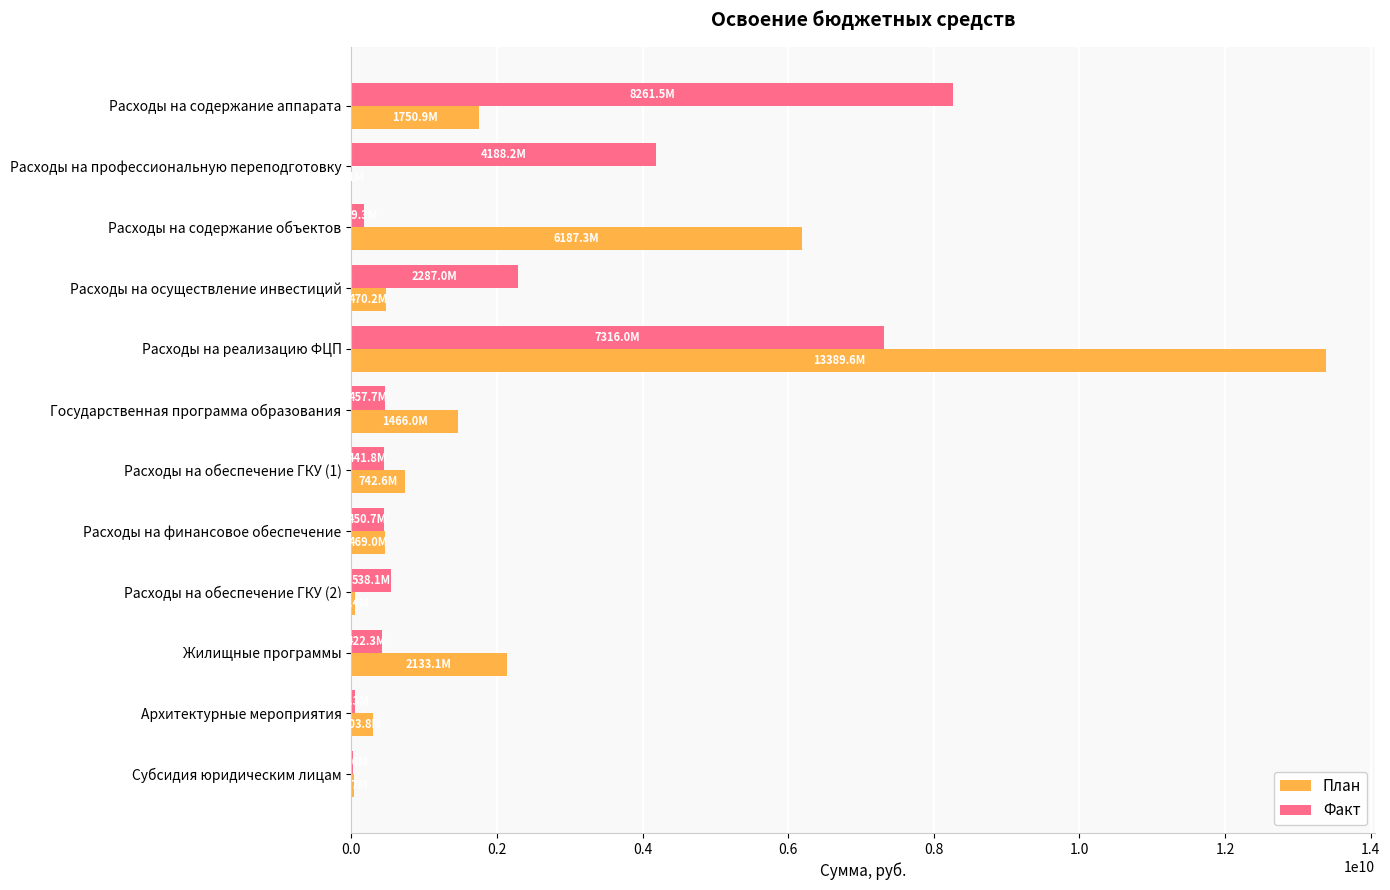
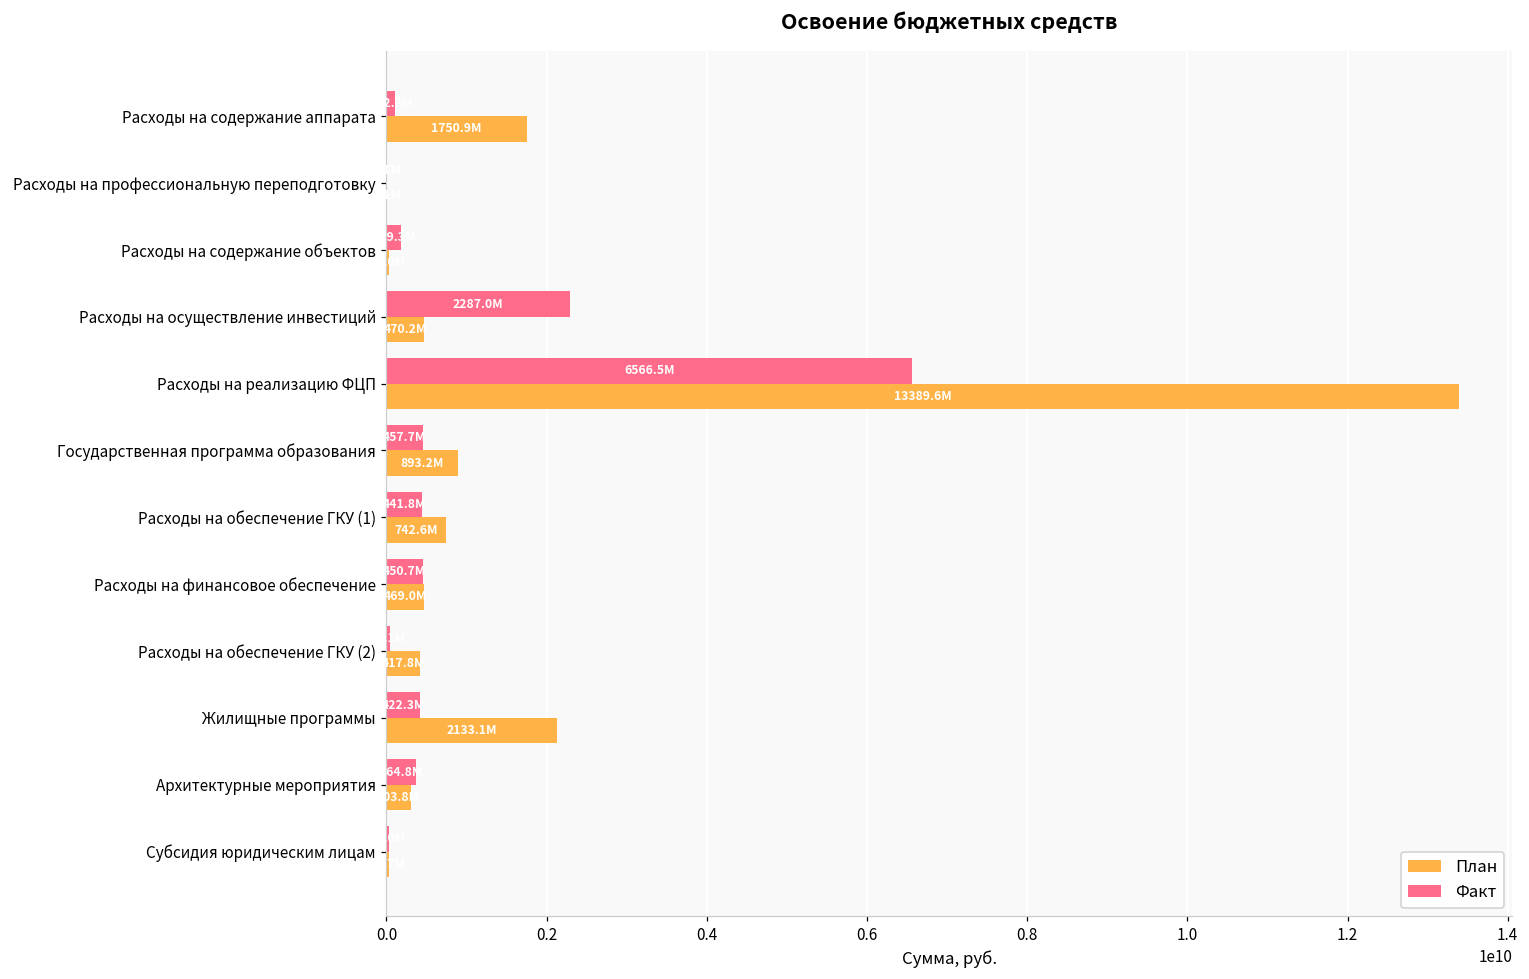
Факт, Расходы на содержание аппарата: 8300000000 -> 100000000
Факт, Расходы на профессиональную переподготовку: 4200000000 -> 0
План, Расходы на содержание объектов: 6200000000 -> 0
Факт, Расходы на реализацию ФЦП: 7316.0M -> 6566.5M
План, Государственная программа образования: 1466.0M -> 893.2M
Факт, Расходы на обеспечение ГКУ (2): 500000000 -> 0
План, Расходы на обеспечение ГКУ (2): 100000000 -> 400000000
Факт, Архитектурные мероприятия: 0 -> 400000000
